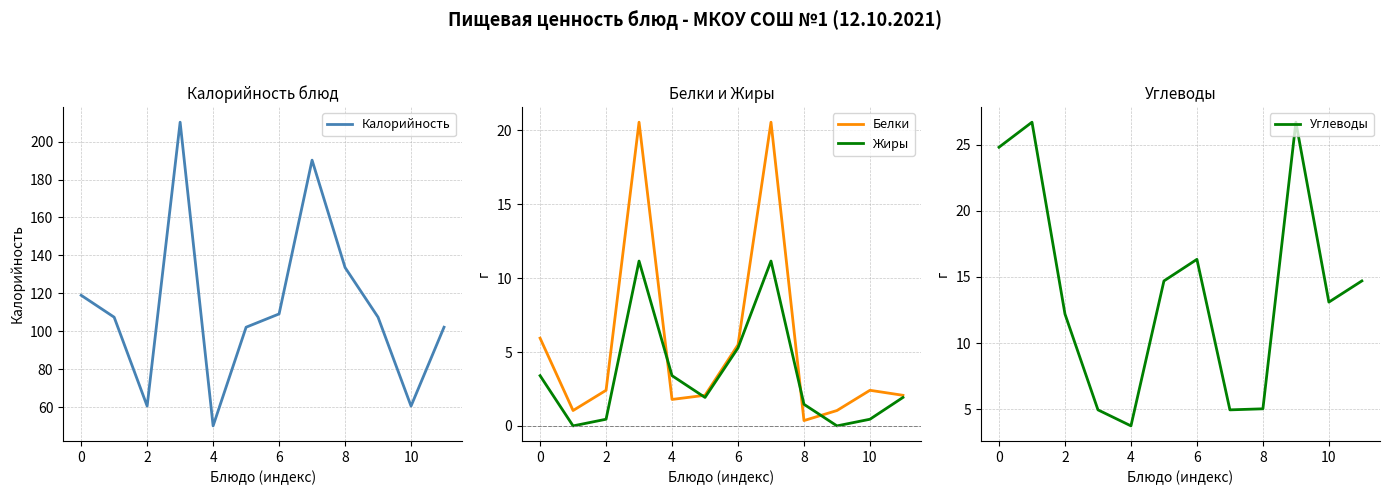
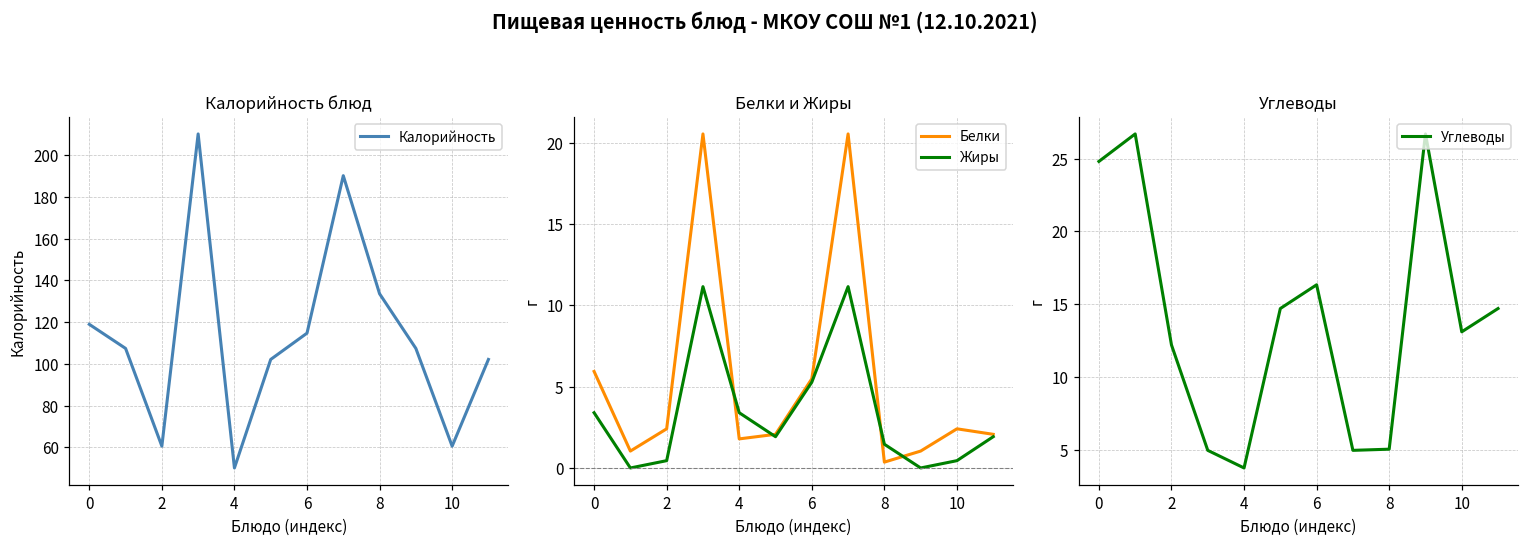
Калорийность блюд, 6: 109 -> 115
